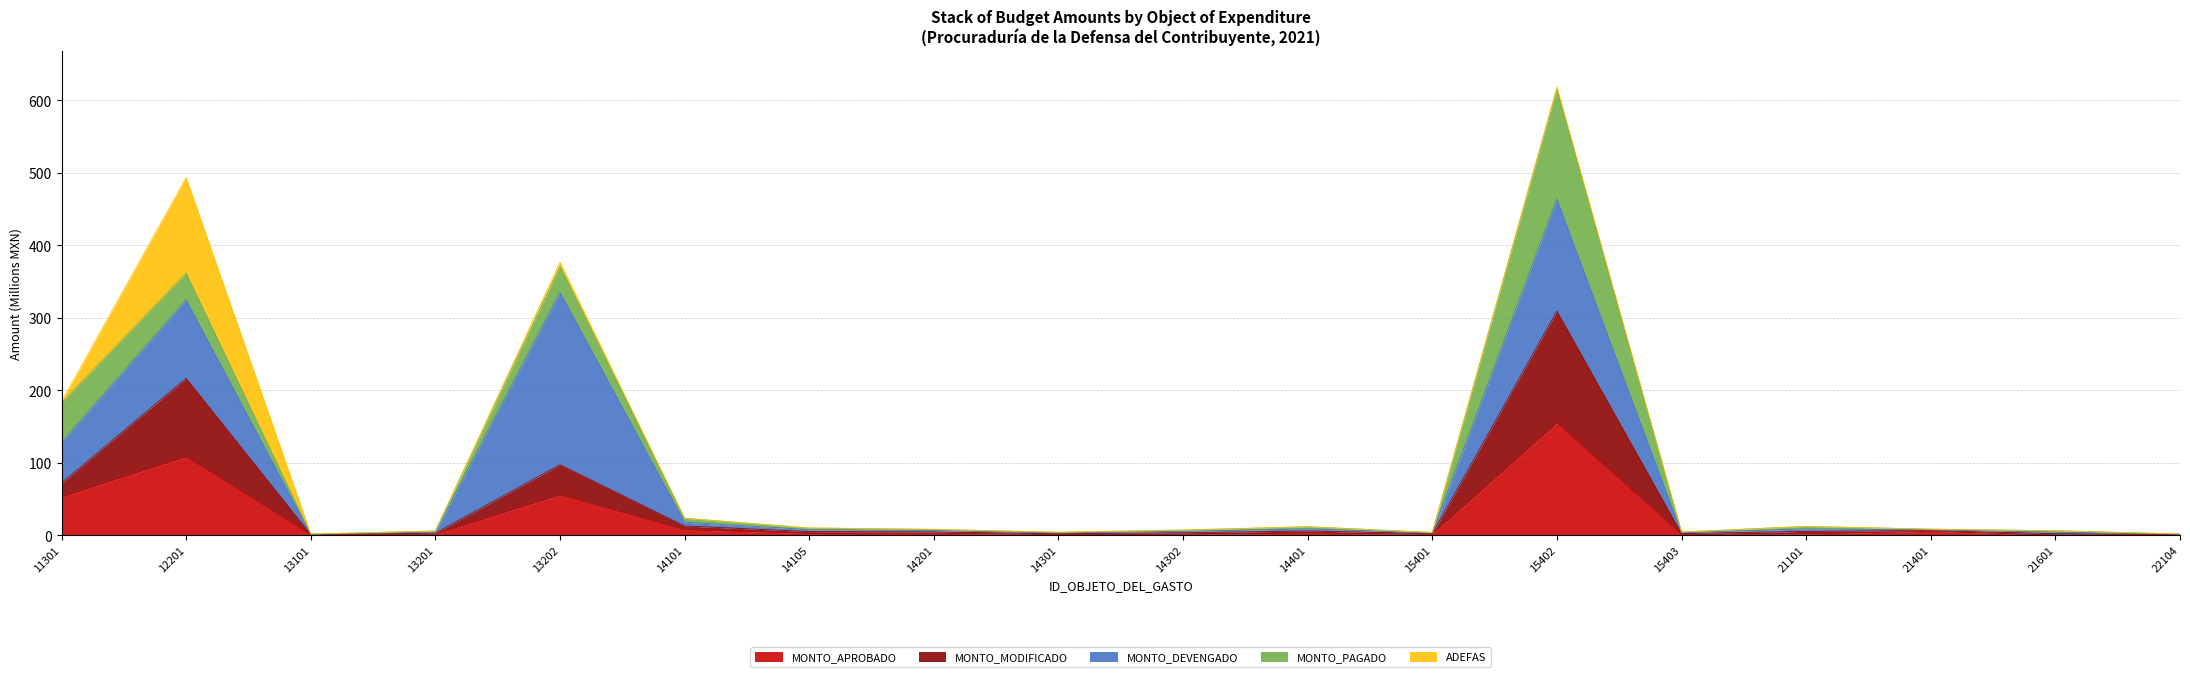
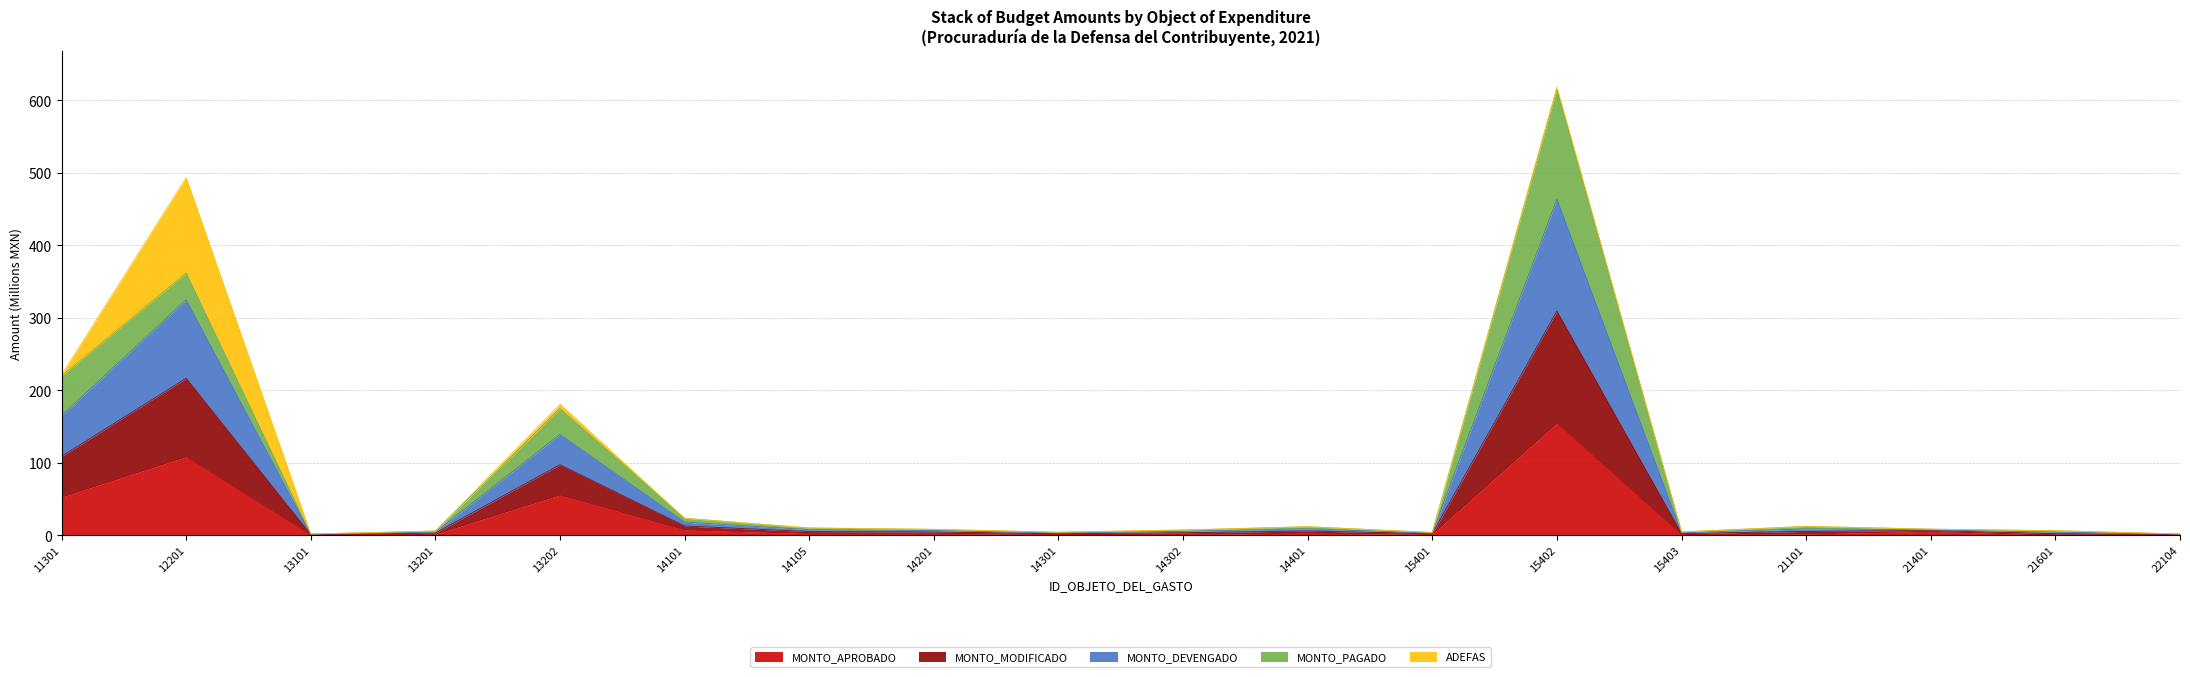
MONTO_MODIFICADO, 11301: 20 -> 60
MONTO_DEVENGADO, 13202: 240 -> 40
